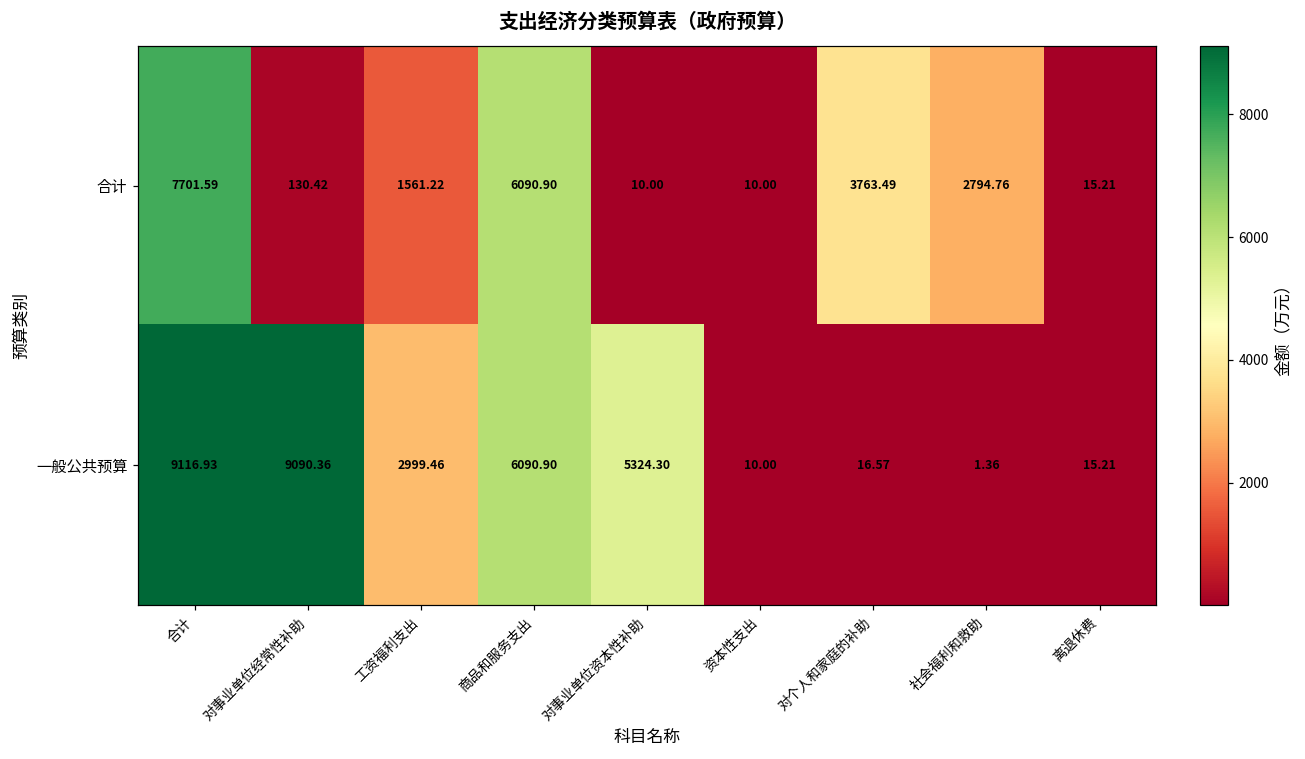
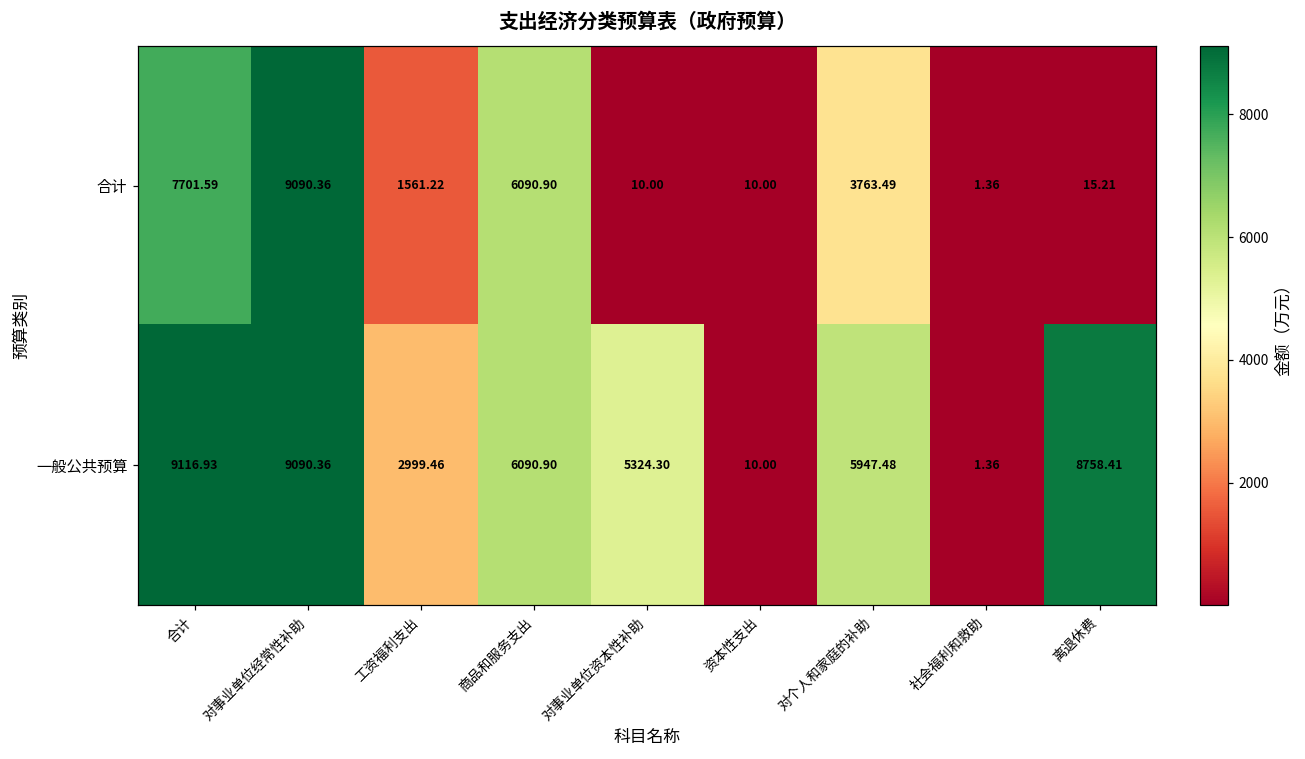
合计, 对事业单位经常性补助: 130.42 -> 9090.36
合计, 社会福利和救助: 2794.76 -> 1.36
一般公共预算, 对个人和家庭的补助: 16.57 -> 5947.48
一般公共预算, 离退休费: 15.21 -> 8758.41
